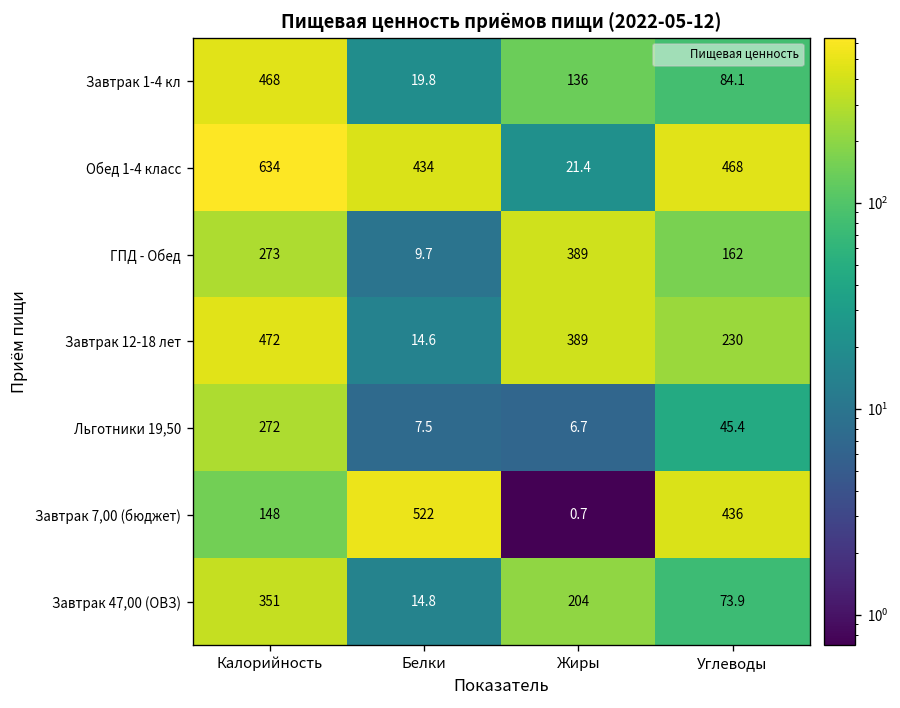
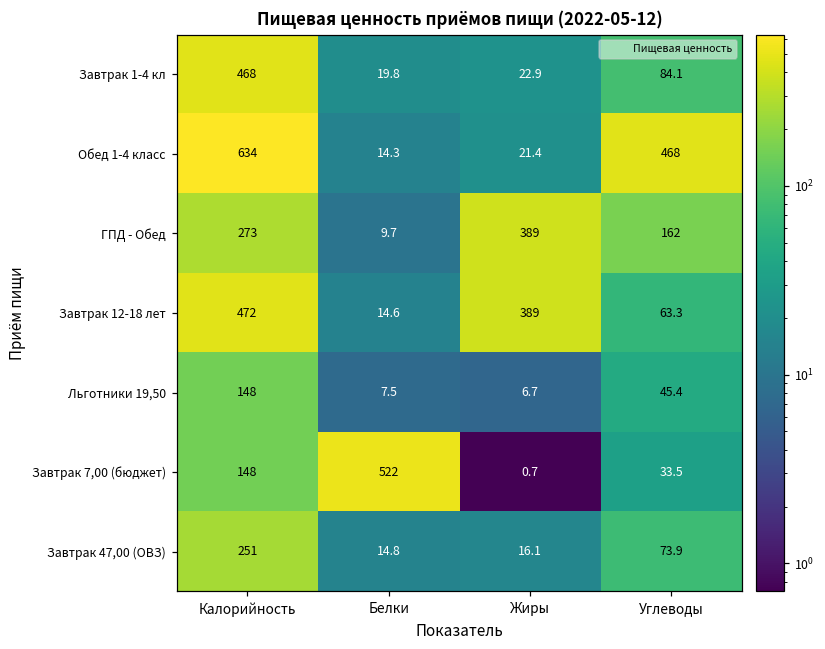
Завтрак 1-4 кл, Жиры: 136 -> 22.9
Обед 1-4 класс, Белки: 434 -> 14.3
Завтрак 12-18 лет, Углеводы: 230 -> 63.3
Льготники 19,50, Калорийность: 272 -> 148
Завтрак 7,00 (бюджет), Углеводы: 436 -> 33.5
Завтрак 47,00 (ОВЗ), Калорийность: 351 -> 251
Завтрак 47,00 (ОВЗ), Жиры: 204 -> 16.1
